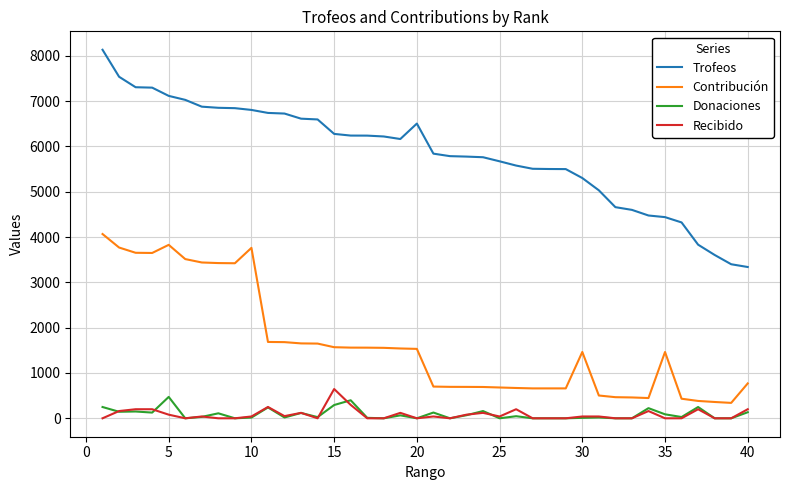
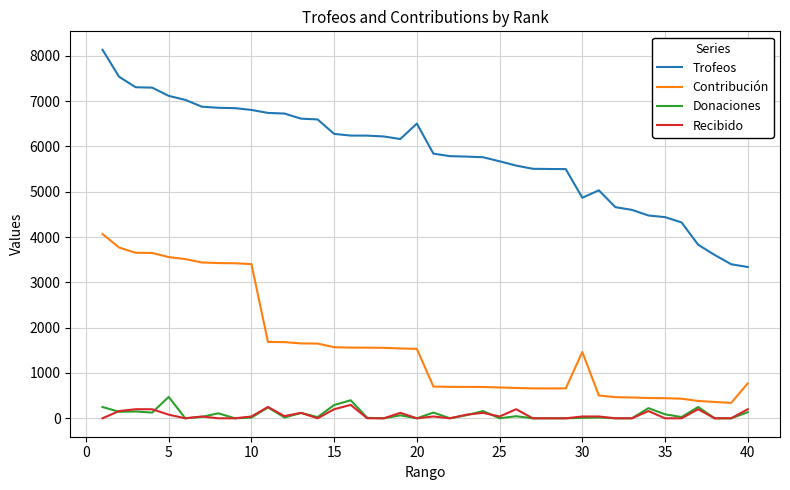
Contribución, 5: 3800 -> 3600
Contribución, 10: 3800 -> 3400
Recibido, 15: 600 -> 200
Trofeos, 30: 5300 -> 4900
Contribución, 35: 1500 -> 400
